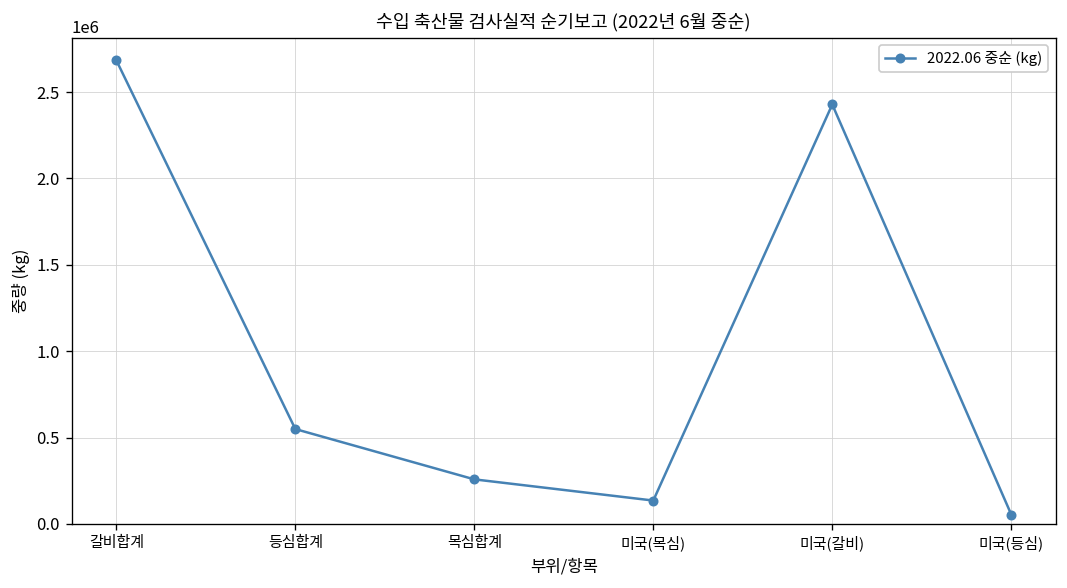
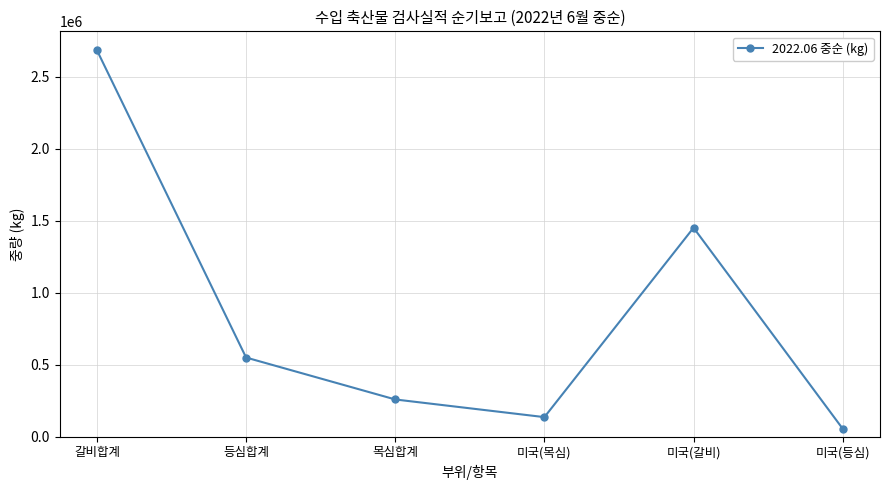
미국(갈비): 2430000 -> 1450000
